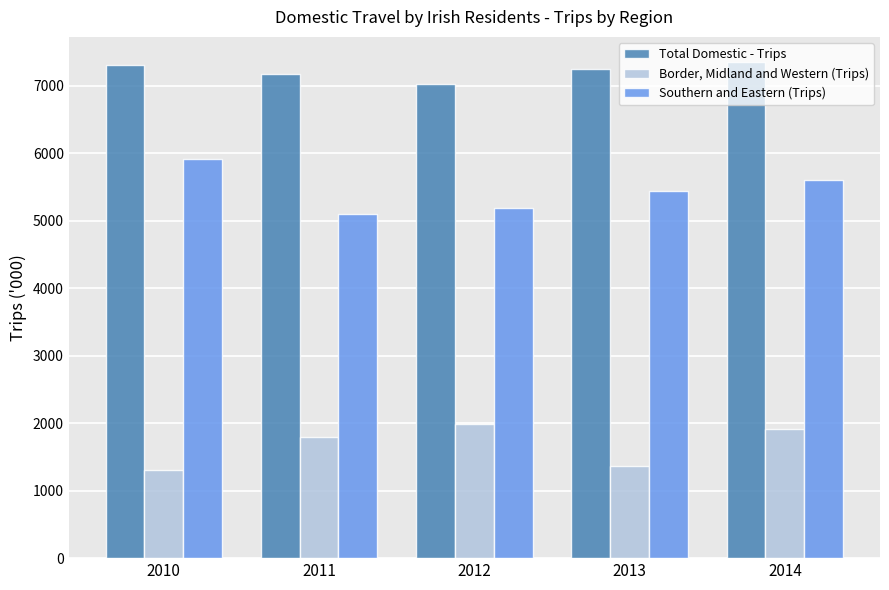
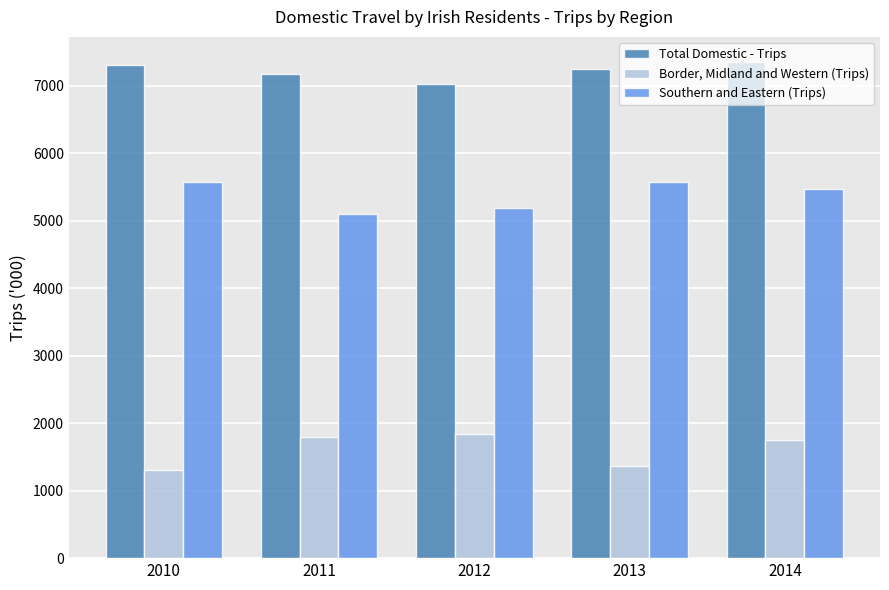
Southern and Eastern (Trips), 2010: 5900 -> 5600
Border, Midland and Western (Trips), 2012: 2000 -> 1800
Southern and Eastern (Trips), 2013: 5400 -> 5600
Border, Midland and Western (Trips), 2014: 1900 -> 1700
Southern and Eastern (Trips), 2014: 5600 -> 5500
